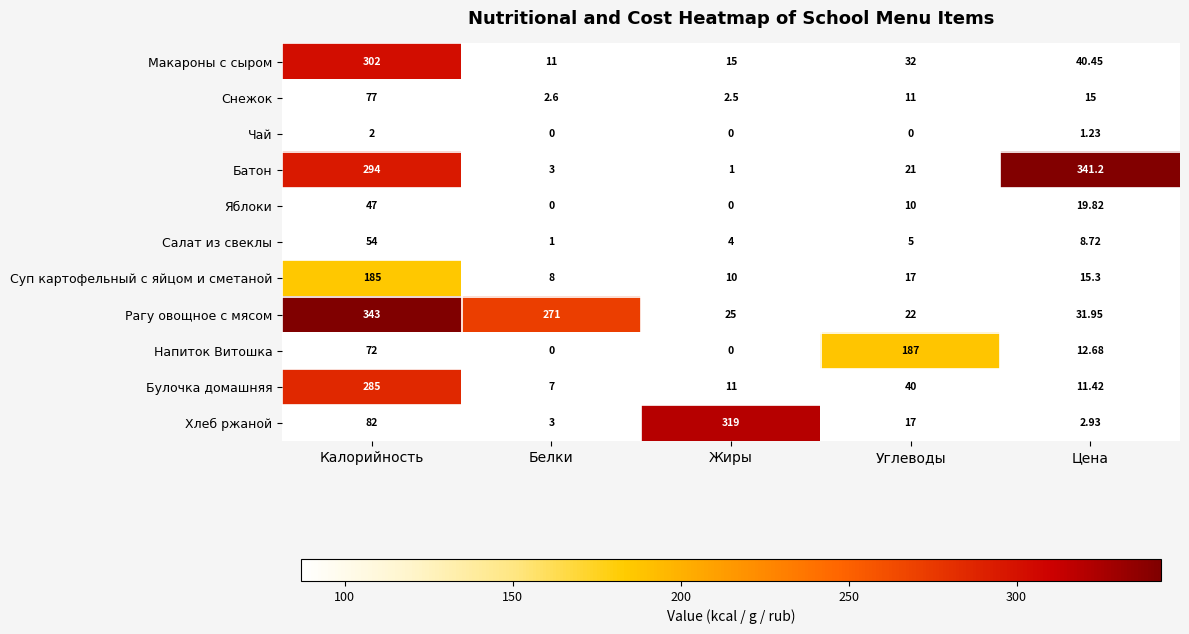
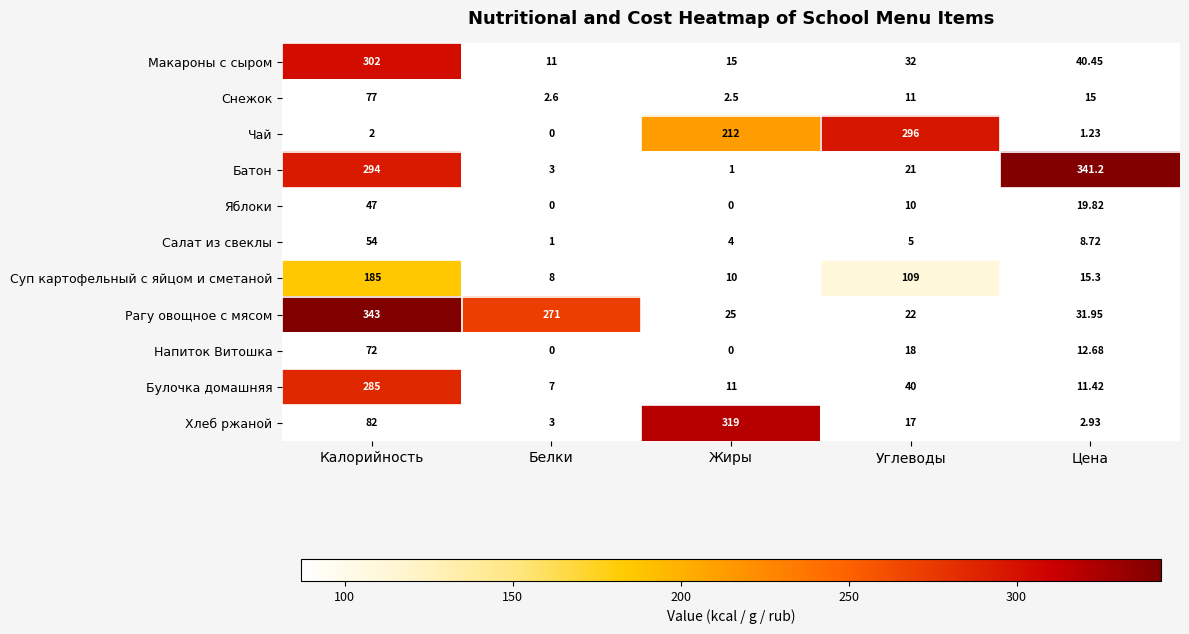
Чай, Жиры: 0 -> 212
Чай, Углеводы: 0 -> 296
Суп картофельный с яйцом и сметаной, Углеводы: 17 -> 109
Напиток Витошка, Углеводы: 187 -> 18
